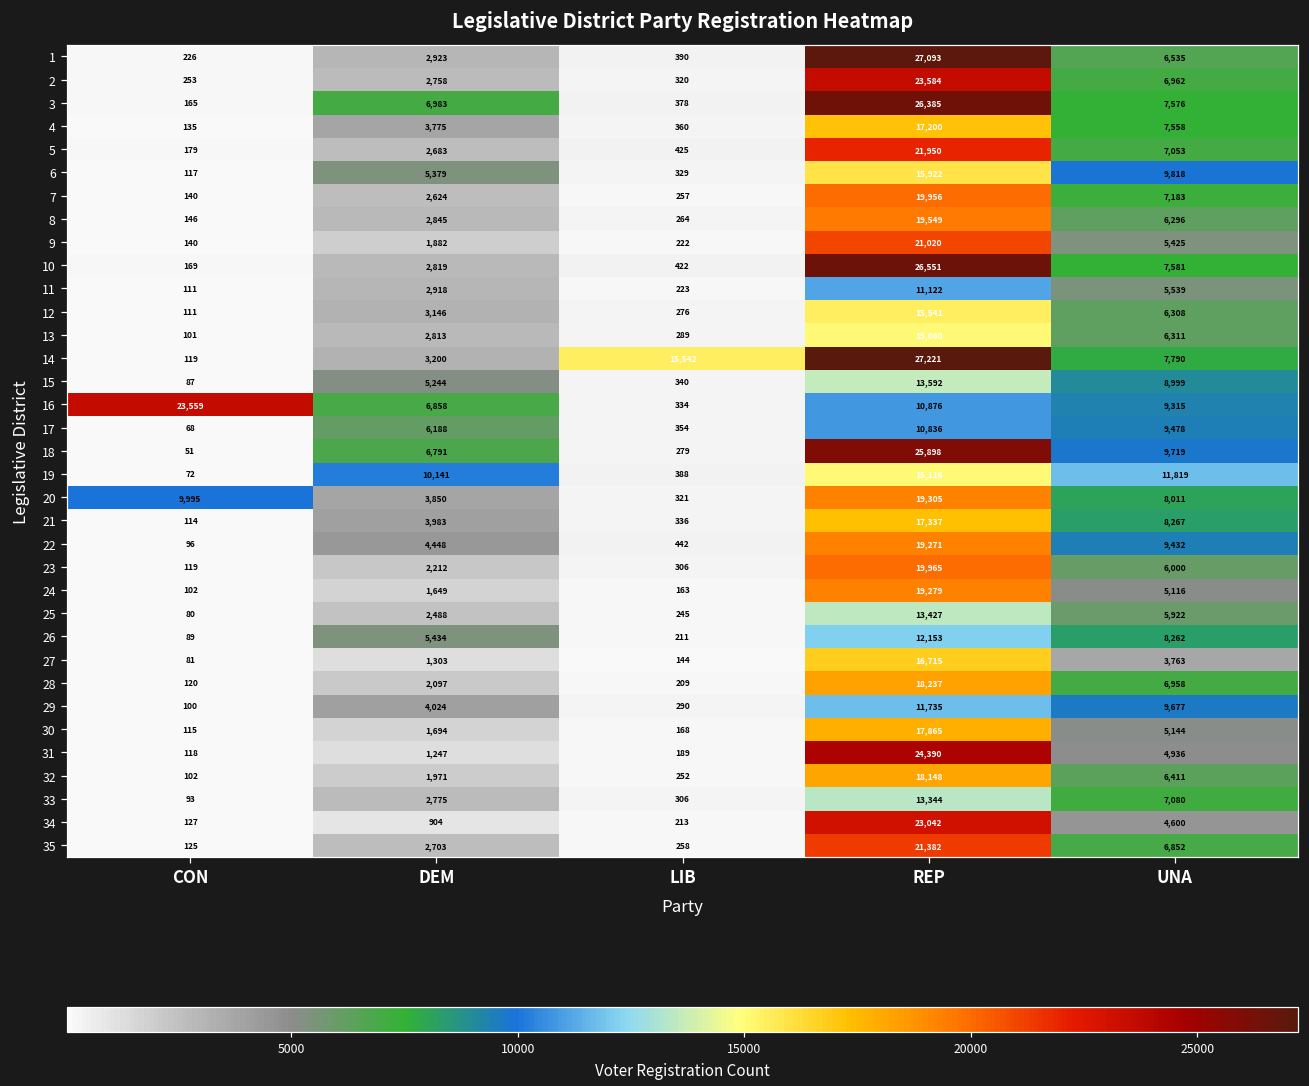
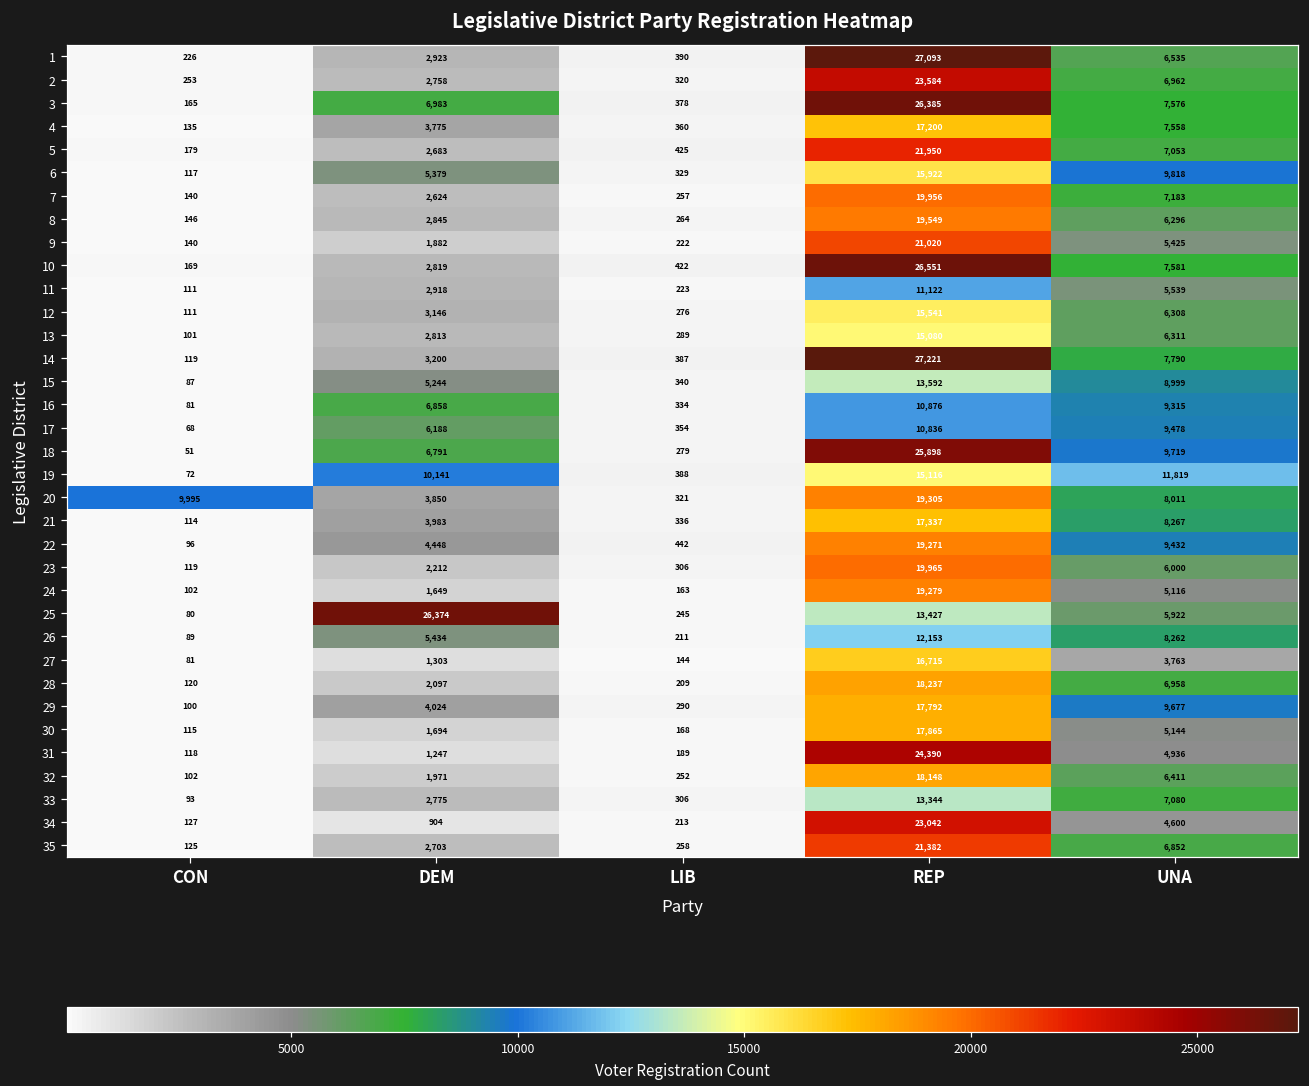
14, LIB: 15,542 -> 387
16, CON: 23,559 -> 81
25, DEM: 2,488 -> 26,374
29, REP: 11,735 -> 17,792
